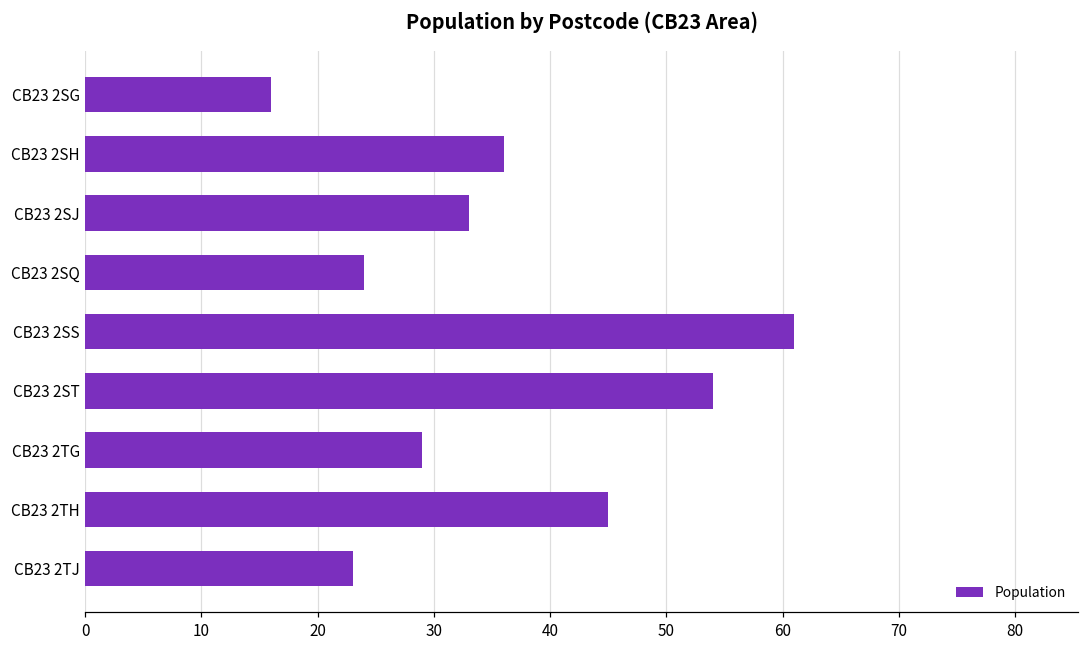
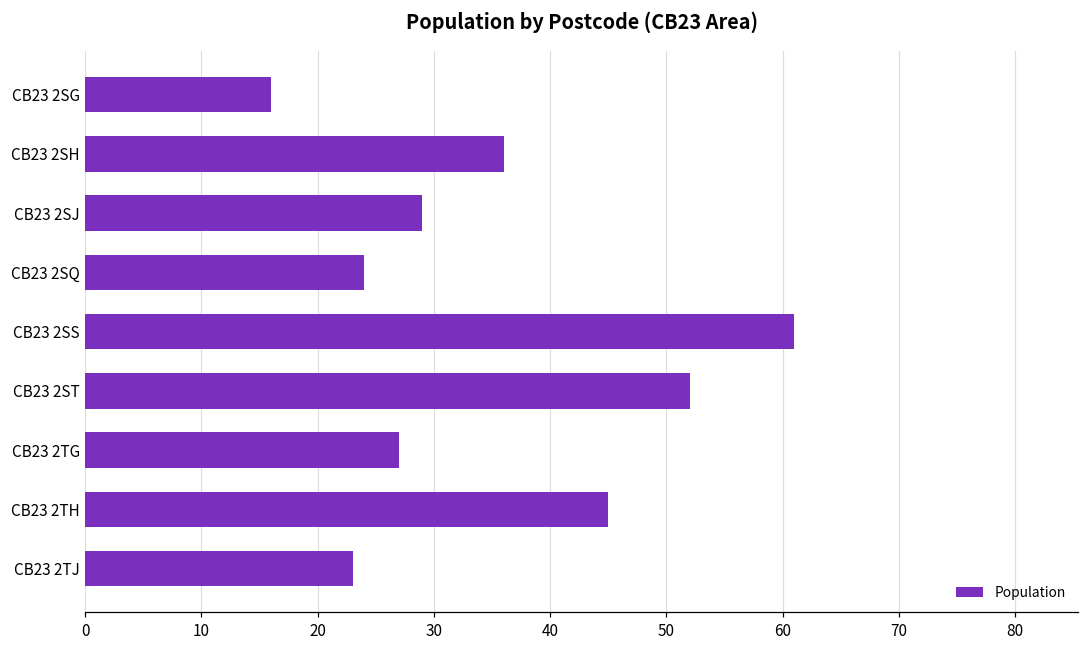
CB23 2SJ: 33 -> 29
CB23 2ST: 54 -> 52
CB23 2TG: 29 -> 27
